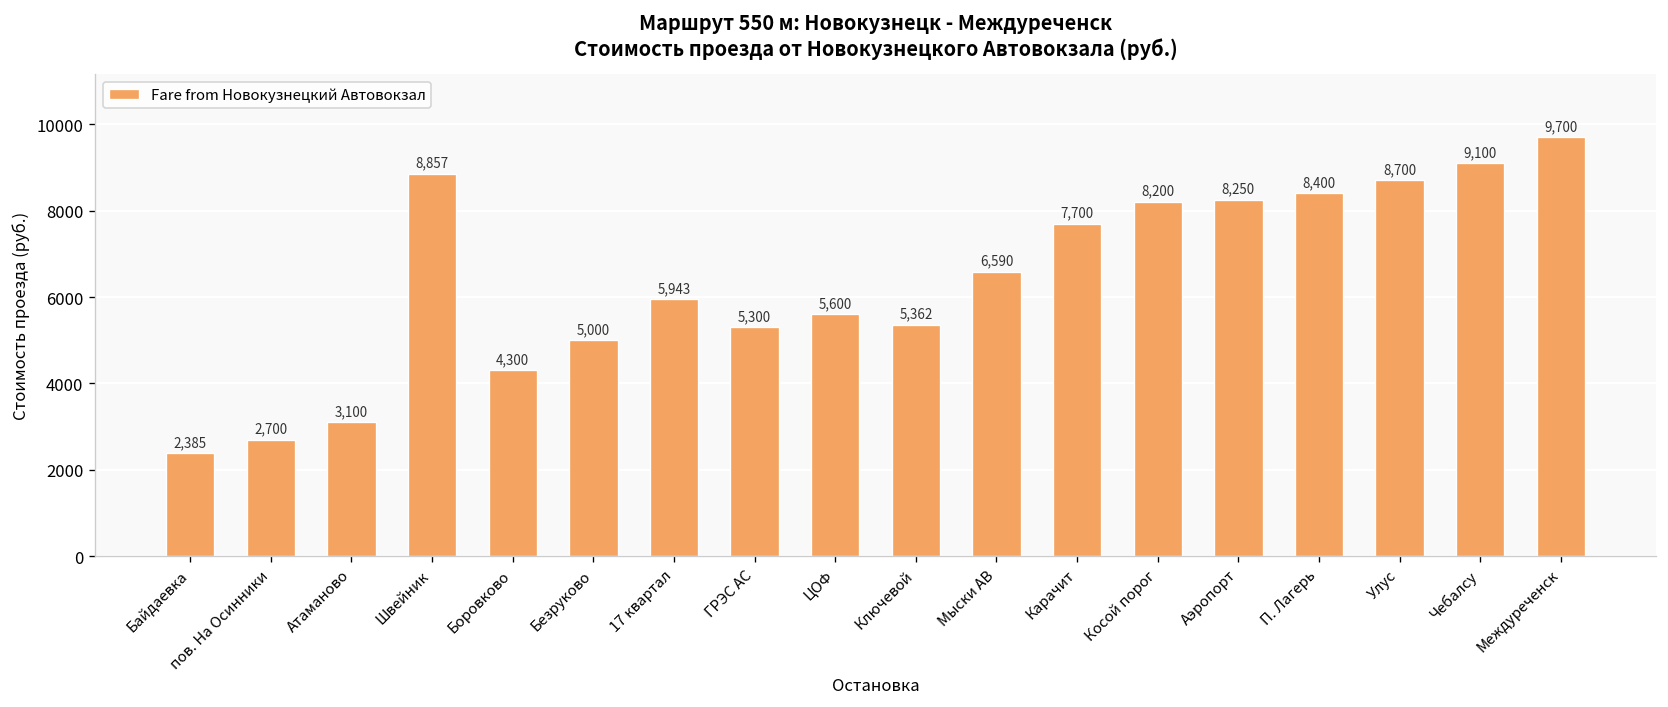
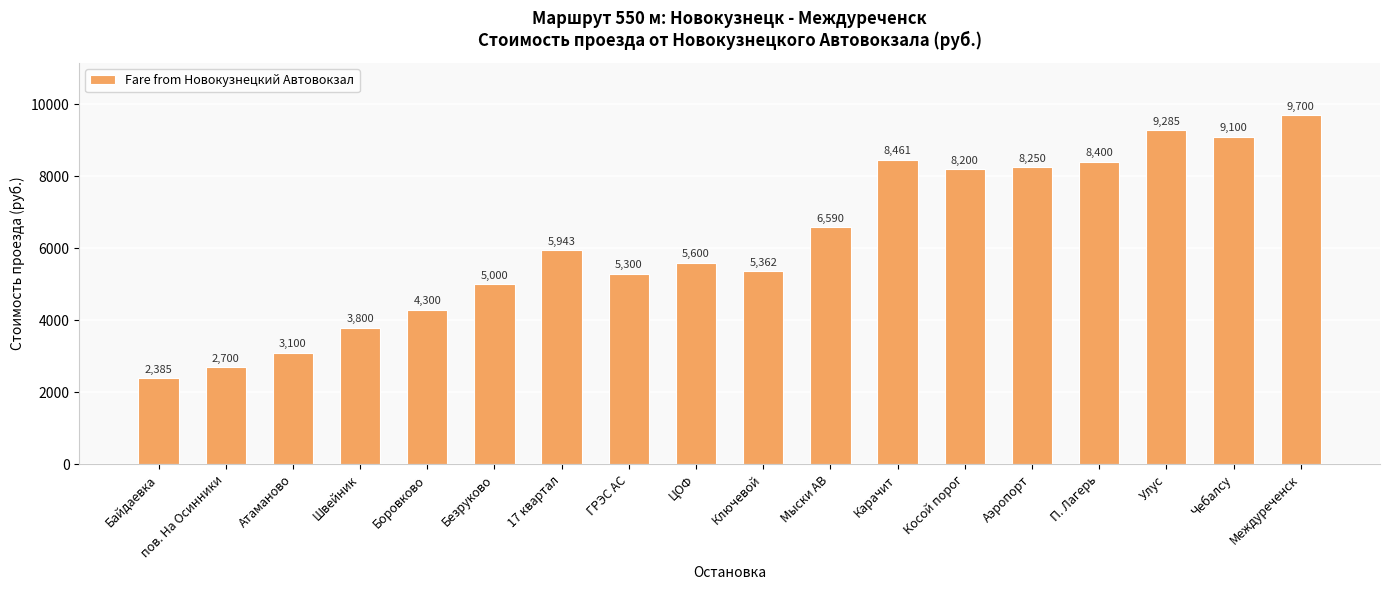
Швейник: 8,857 -> 3,800
Карачит: 7,700 -> 8,461
Улус: 8,700 -> 9,285
